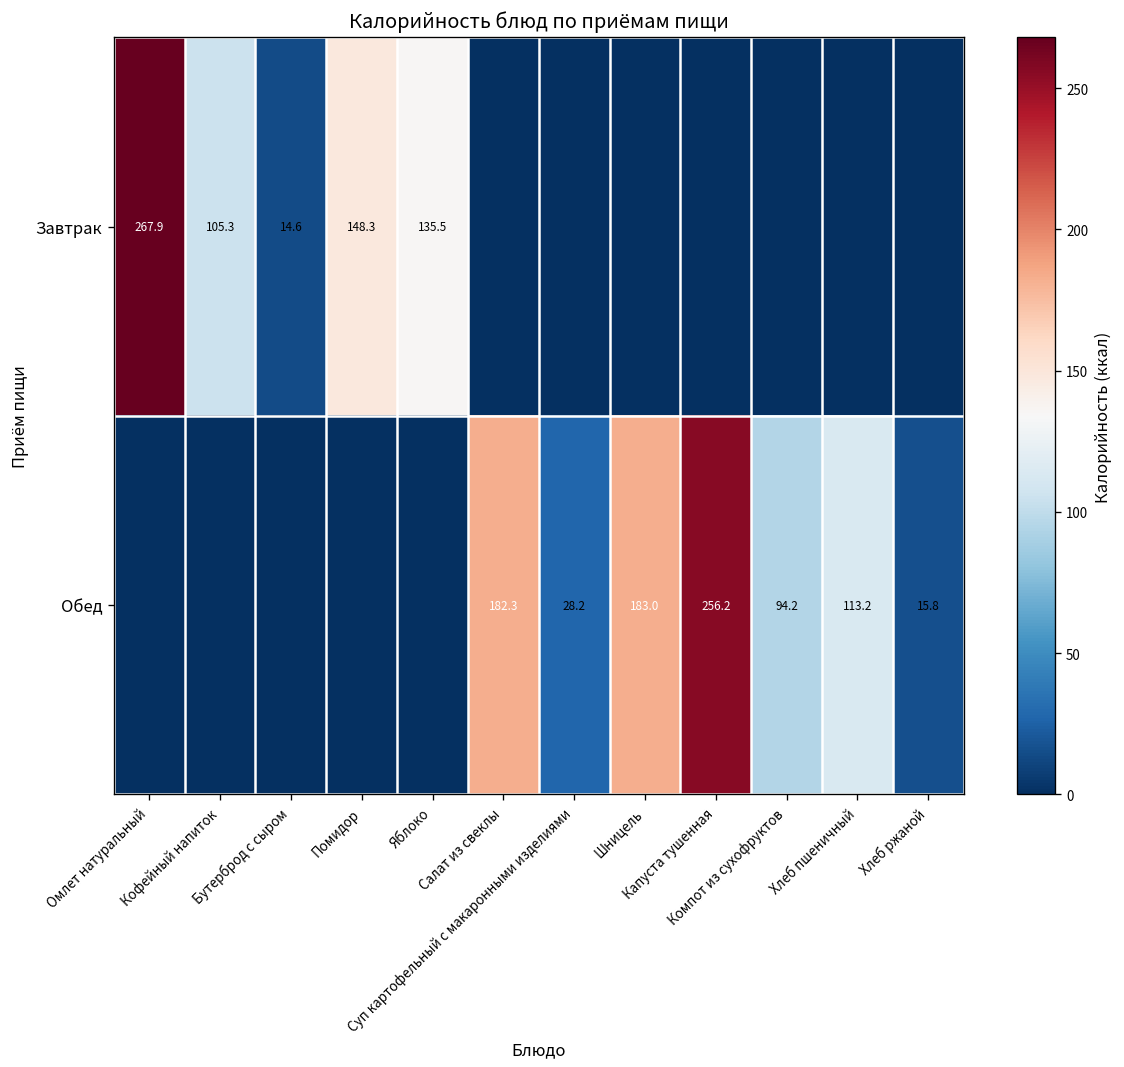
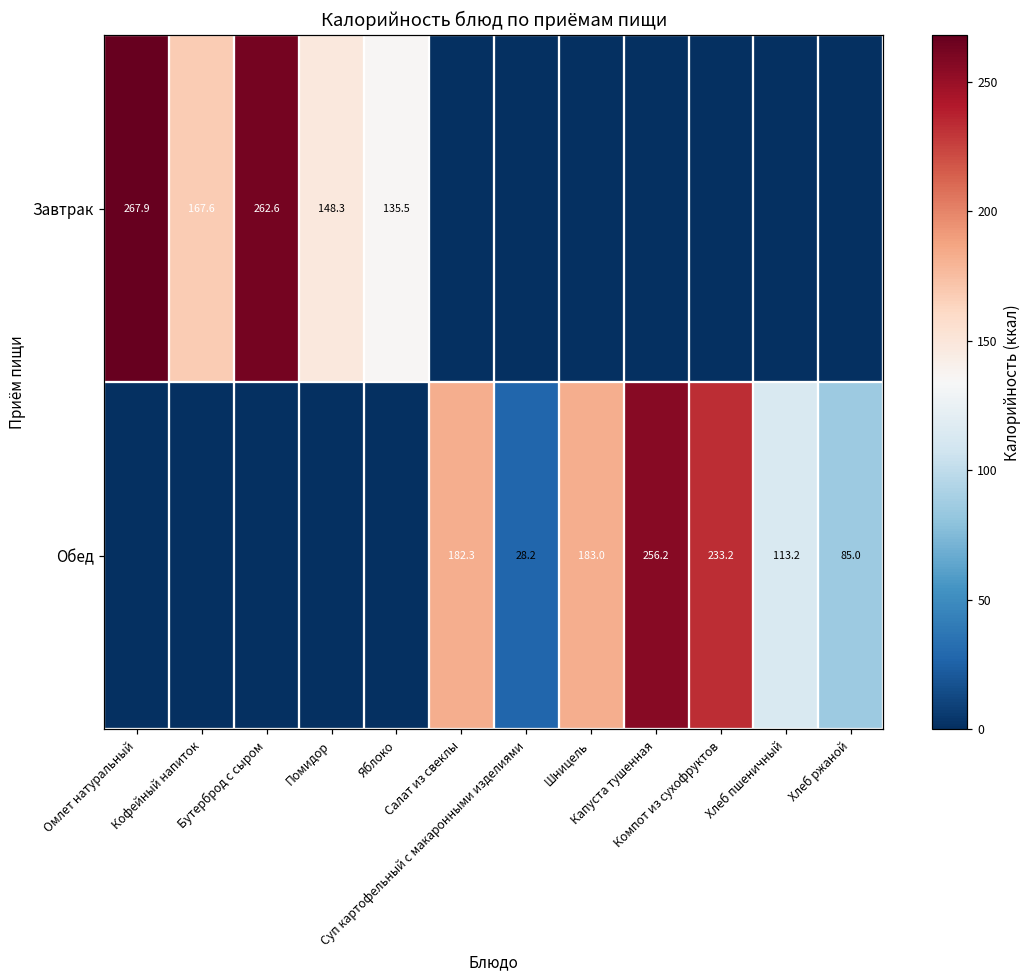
Завтрак, Кофейный напиток: 105.3 -> 167.6
Завтрак, Бутерброд с сыром: 14.6 -> 262.6
Обед, Компот из сухофруктов: 94.2 -> 233.2
Обед, Хлеб ржаной: 15.8 -> 85.0
